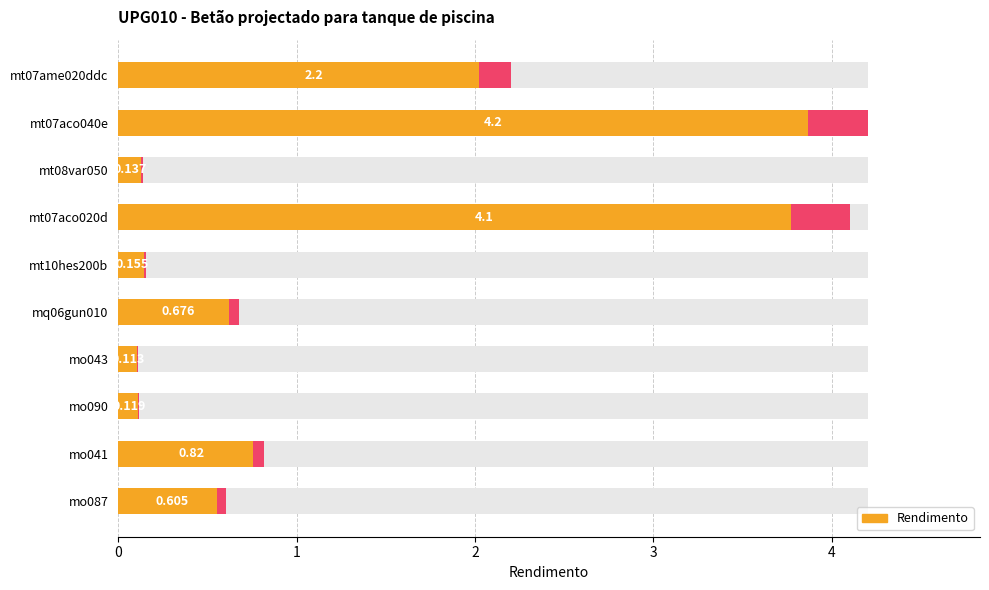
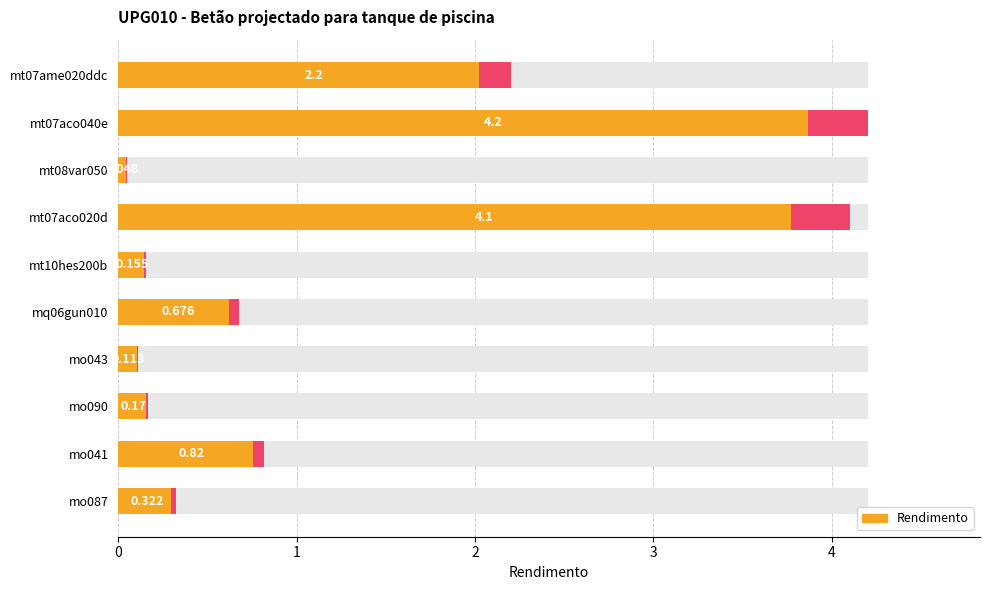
Rendimento, mt08var050: 0.14 -> 0.05
Rendimento, mo090: 0.119 -> 0.17
Rendimento, mo087: 0.605 -> 0.322
